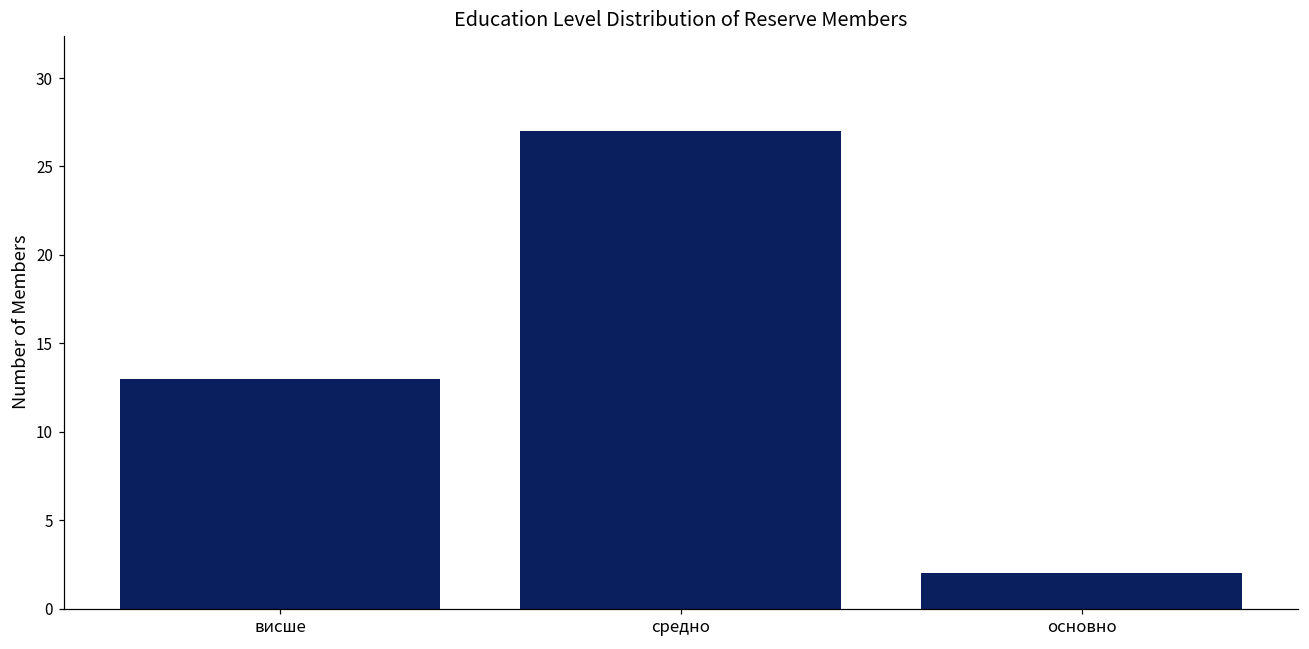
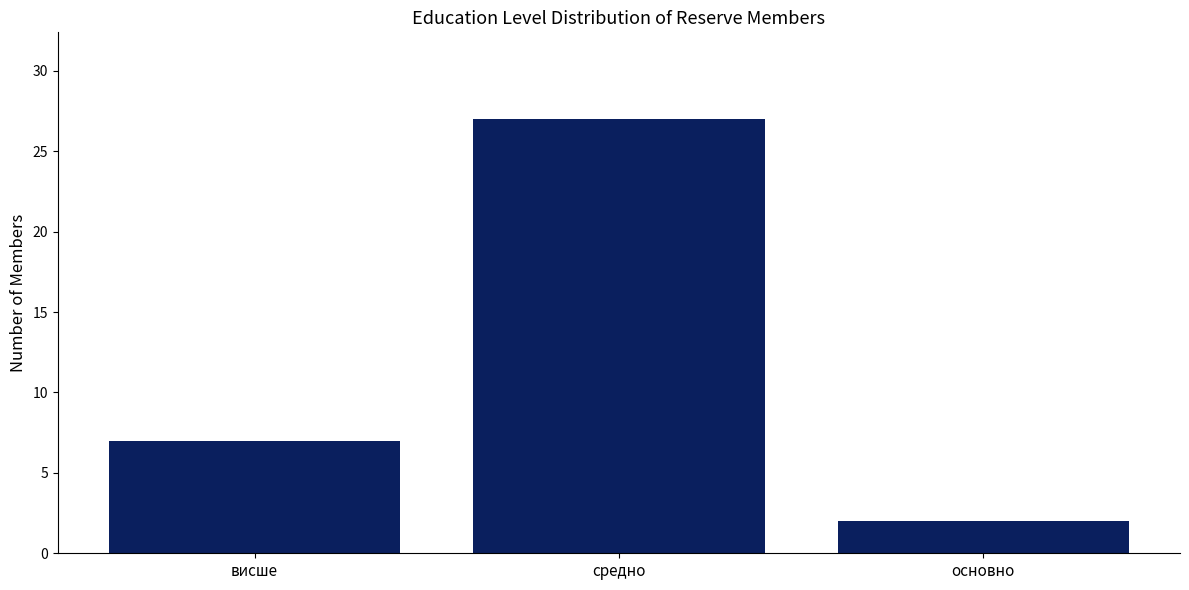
висше: 13 -> 7
